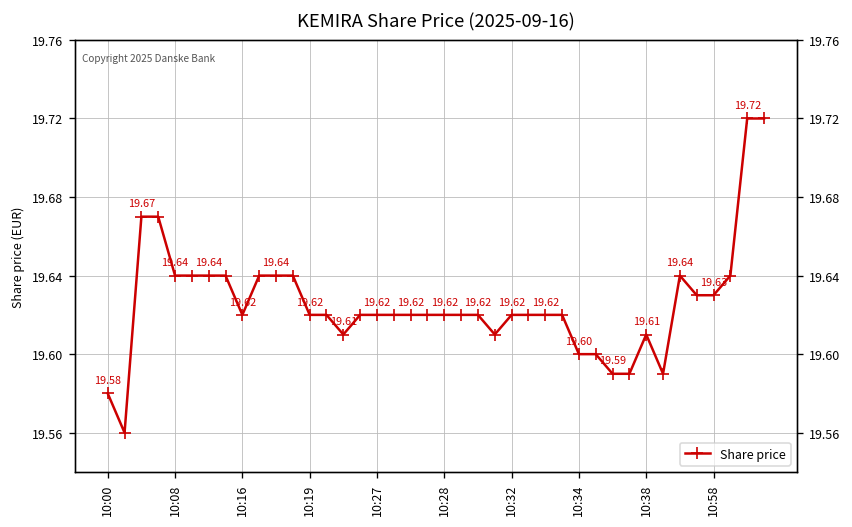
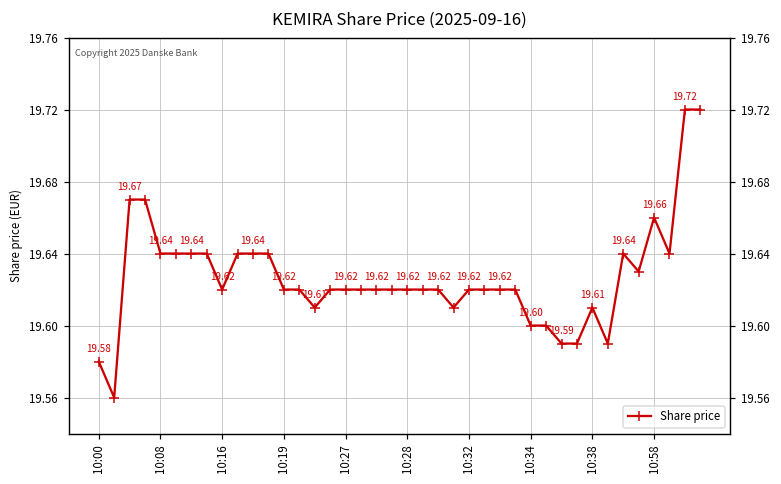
10:58: 19.63 -> 19.66
